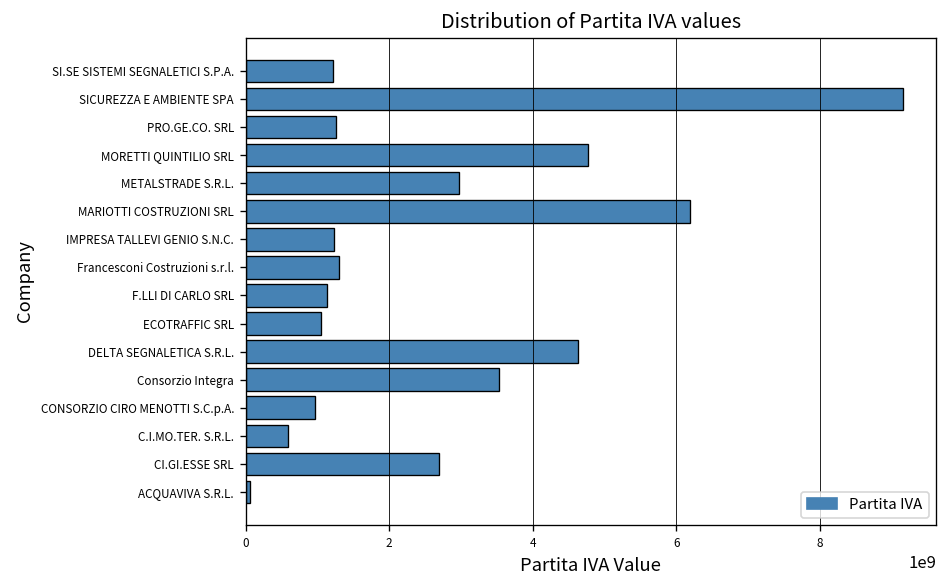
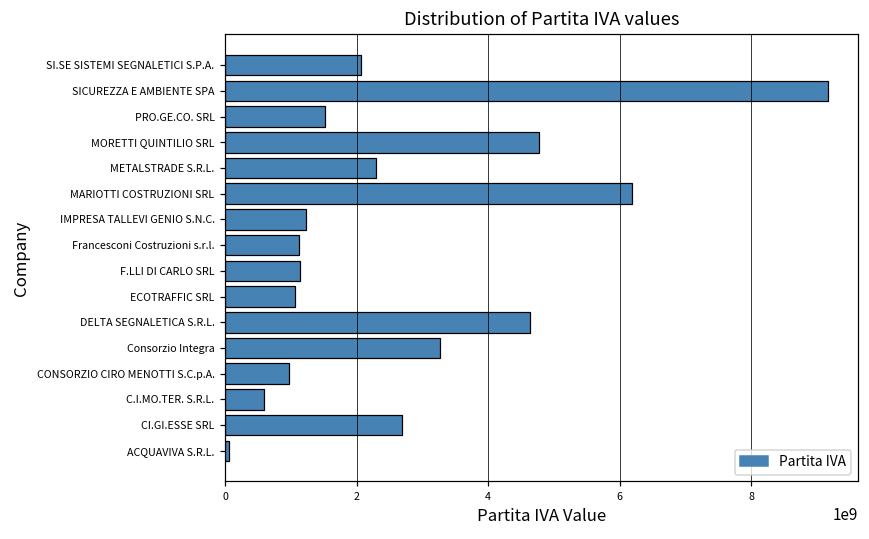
SI.SE SISTEMI SEGNALETICI S.P.A.: 1200000000 -> 2100000000
PRO.GE.CO. SRL: 1300000000 -> 1500000000
METALSTRADE S.R.L.: 3000000000 -> 2300000000
Francesconi Costruzioni s.r.l.: 1300000000 -> 1100000000
Consorzio Integra: 3500000000 -> 3300000000
